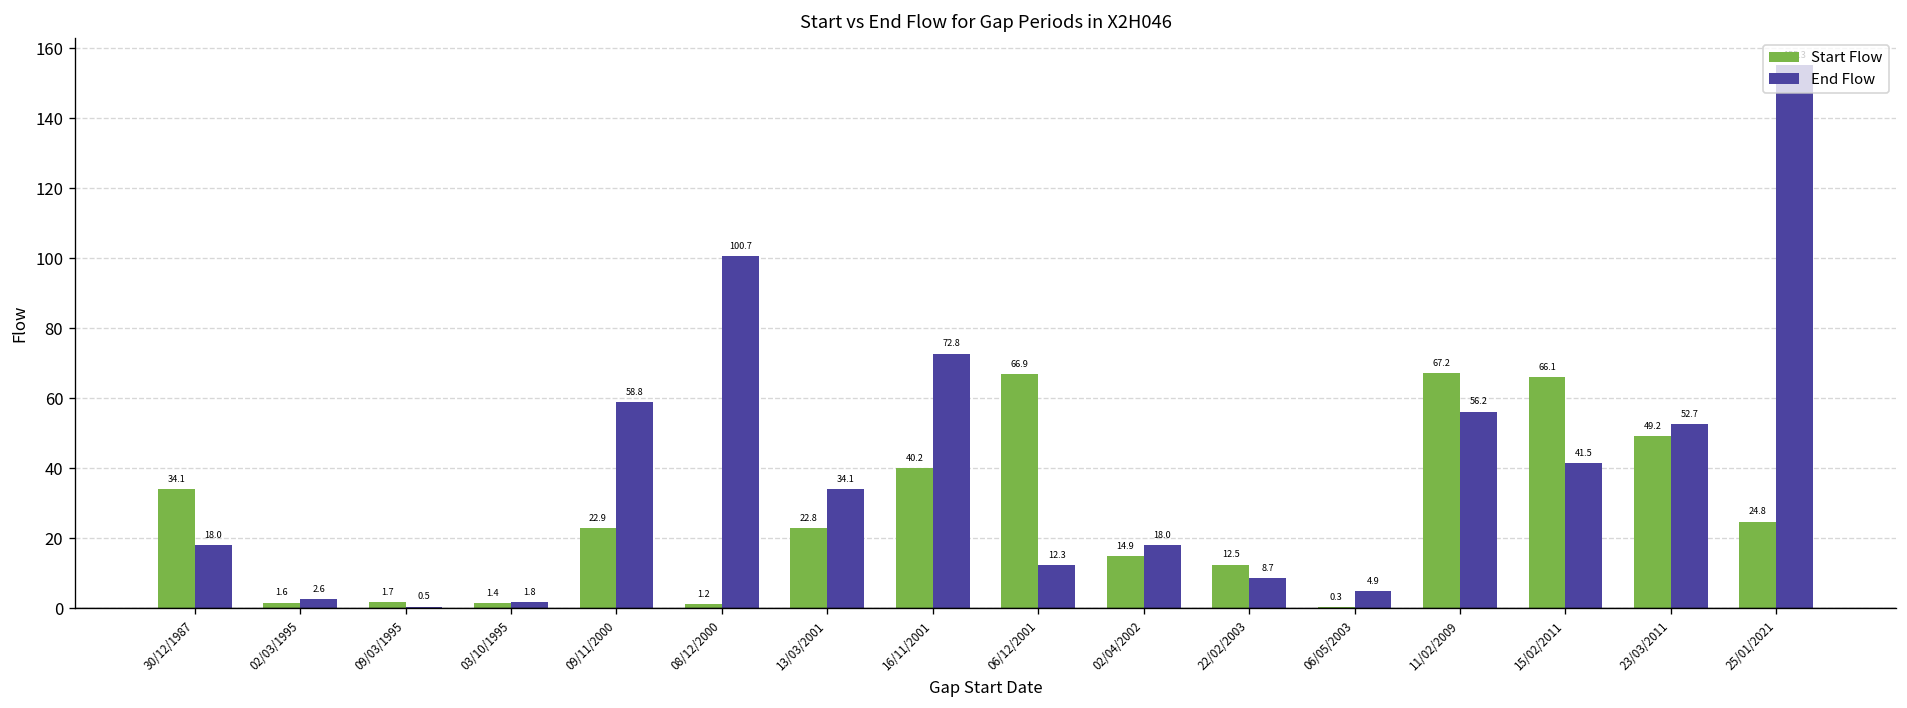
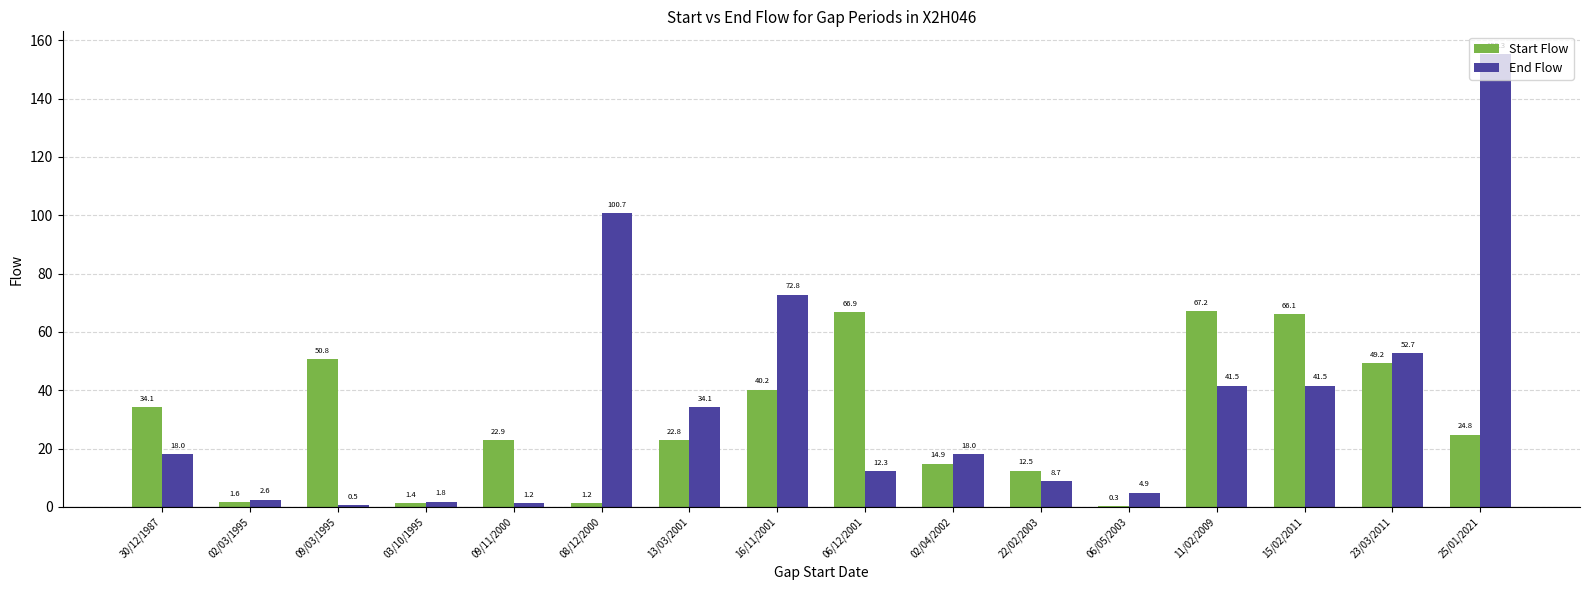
Start Flow, 09/03/1995: 1.7 -> 50.8
End Flow, 09/11/2000: 58.8 -> 1.2
End Flow, 11/02/2009: 56.2 -> 41.5
